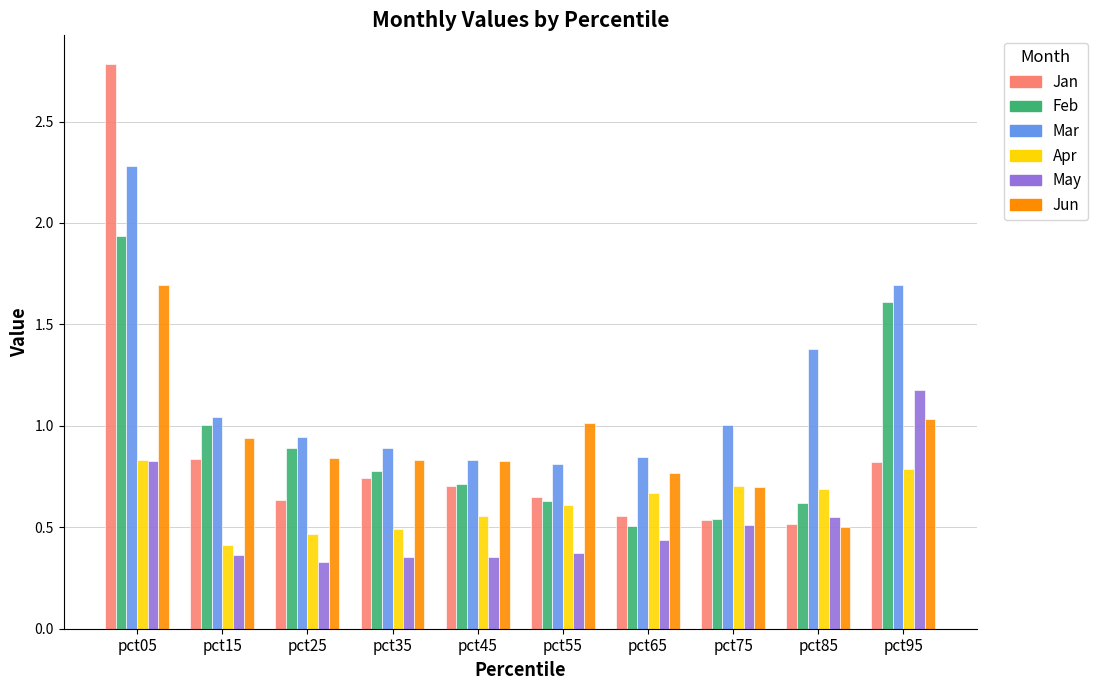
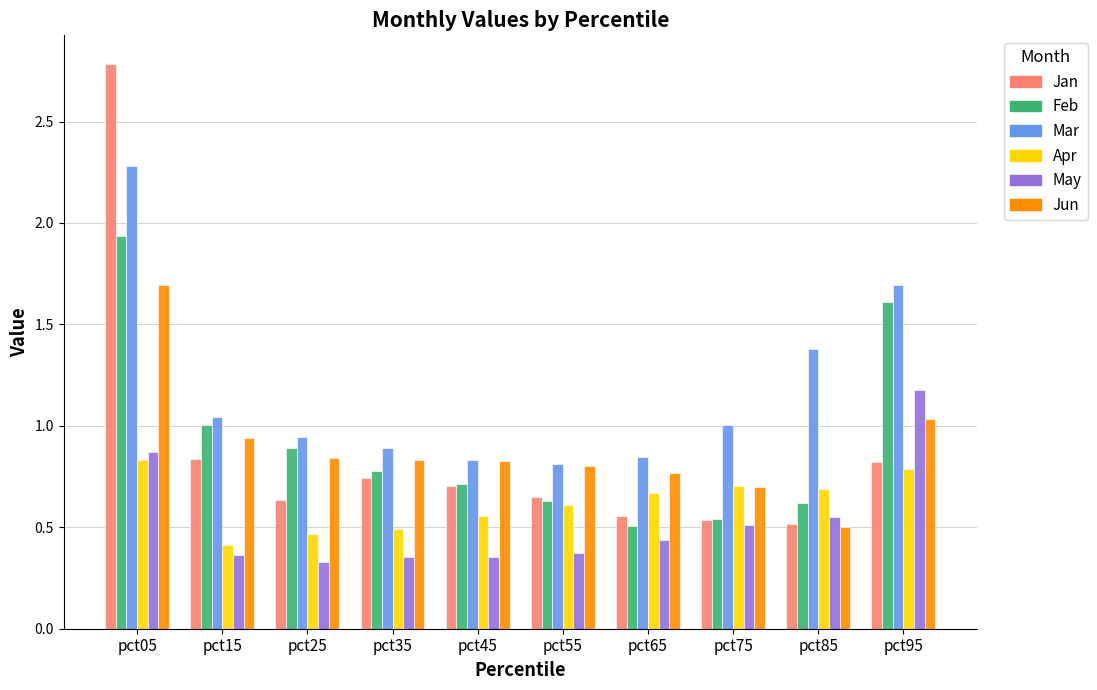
May, pct05: 0.83 -> 0.87
Jun, pct55: 1.01 -> 0.80
